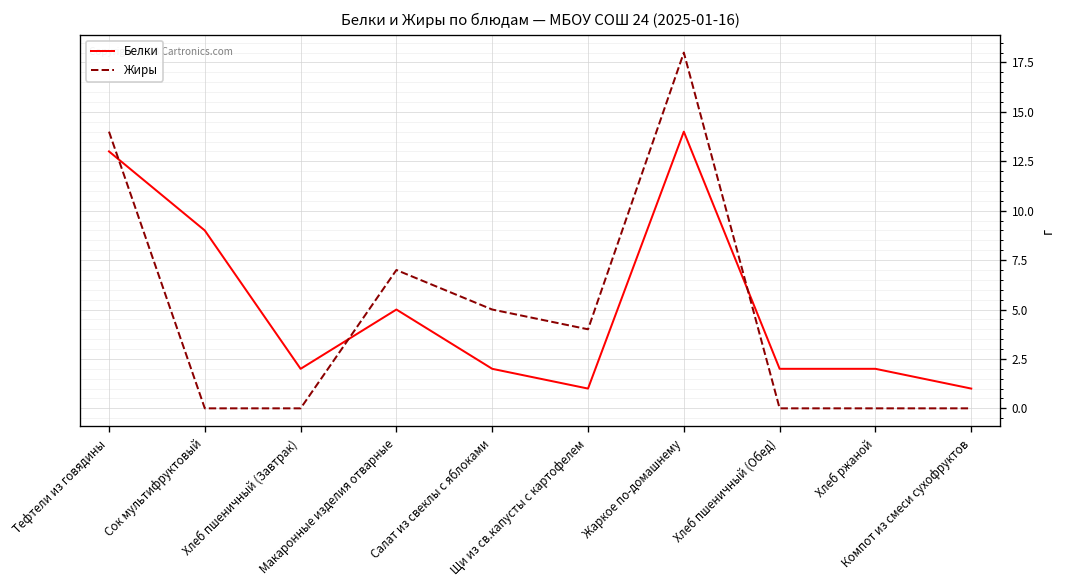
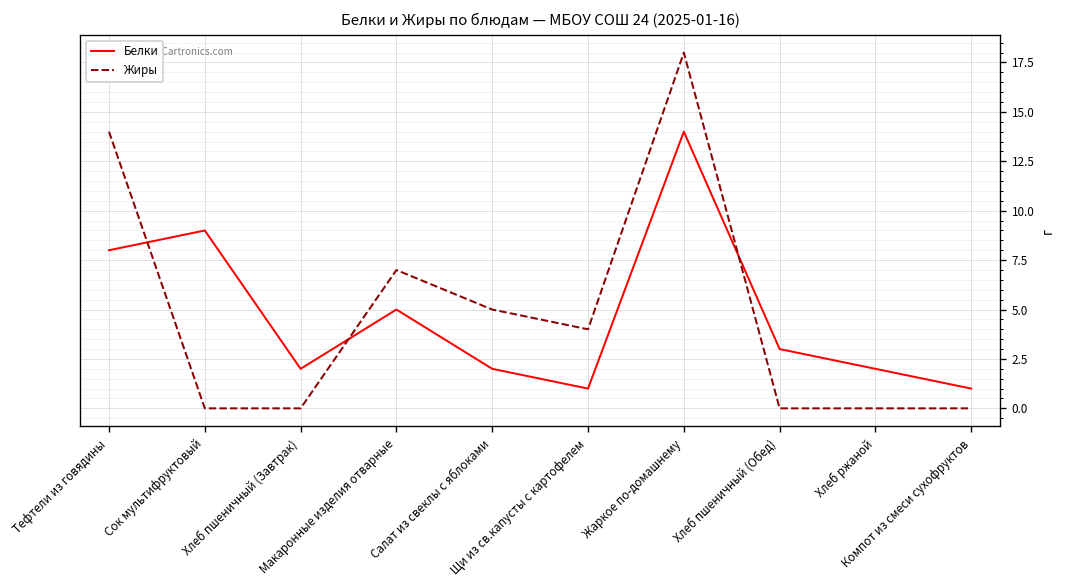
Белки, Тефтели из говядины: 13 -> 8
Белки, Хлеб пшеничный (Обед): 2 -> 3
